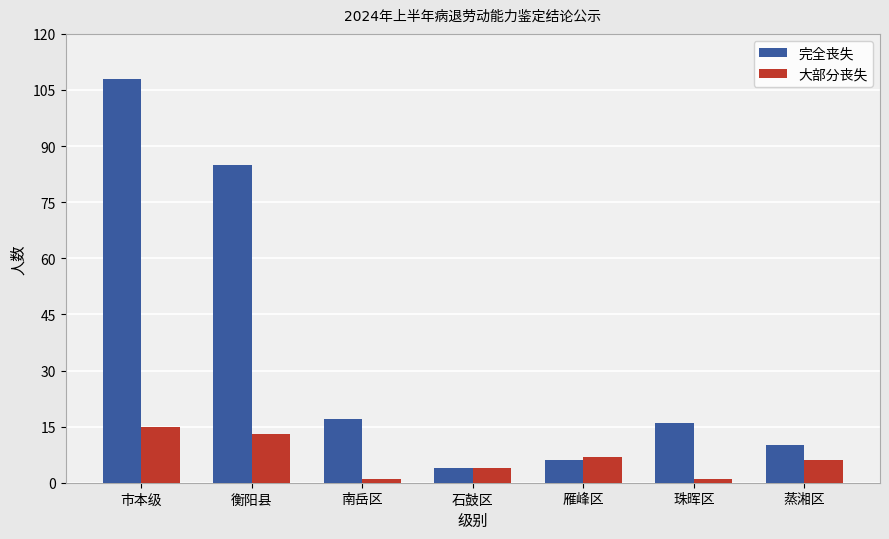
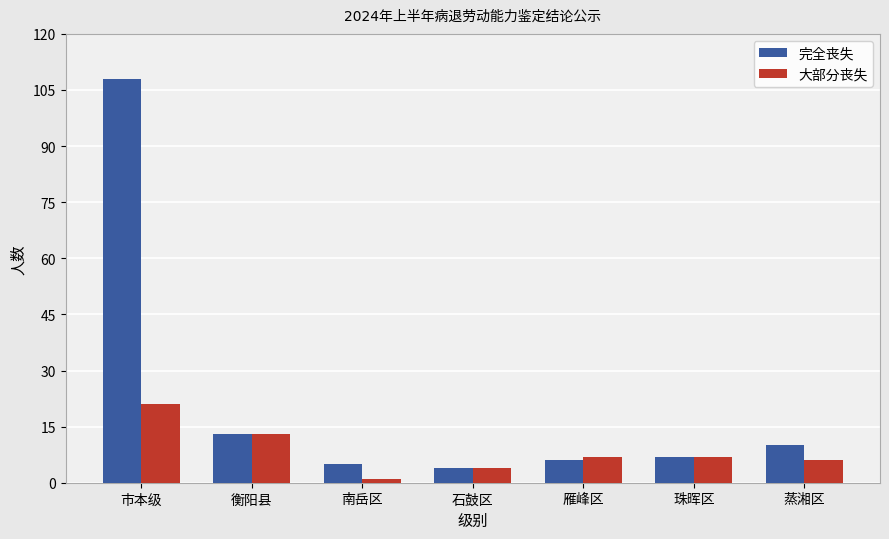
大部分丧失, 市本级: 15 -> 21
完全丧失, 衡阳县: 85 -> 13
完全丧失, 南岳区: 17 -> 5
完全丧失, 珠晖区: 16 -> 7
大部分丧失, 珠晖区: 1 -> 7
